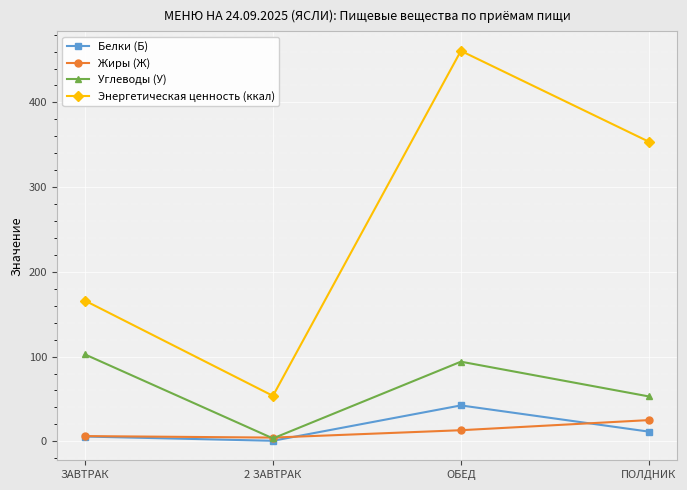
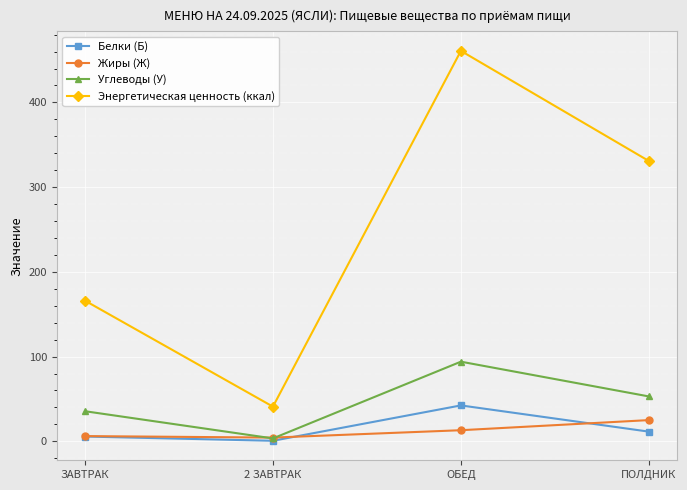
Углеводы (У), ЗАВТРАК: 100 -> 40
Энергетическая ценность (ккал), 2 ЗАВТРАК: 50 -> 40
Энергетическая ценность (ккал), ПОЛДНИК: 350 -> 330
